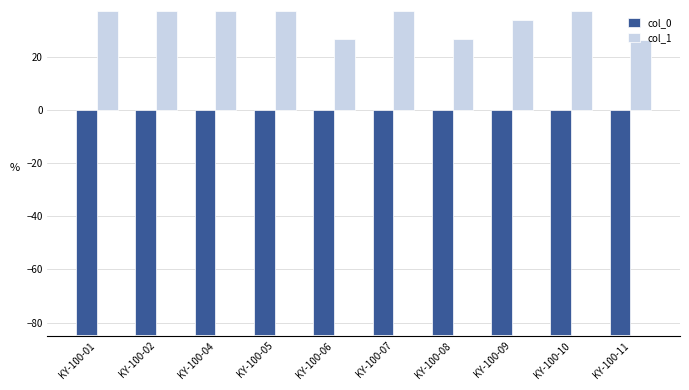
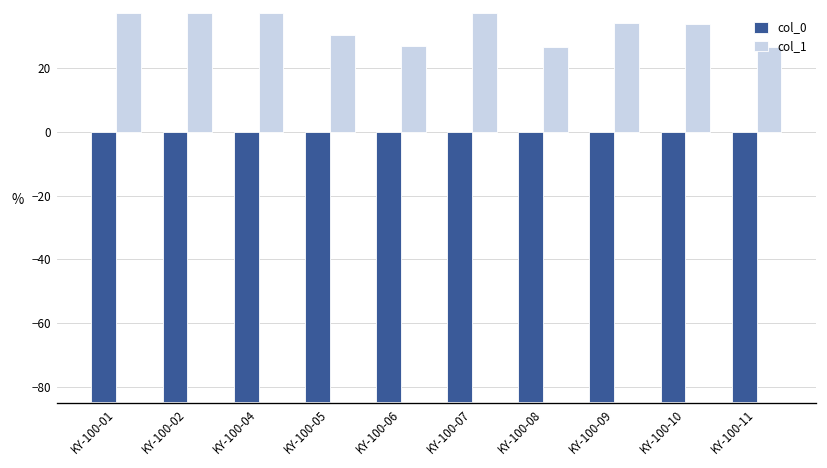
col_1, KY-100-05: 37 -> 30
col_1, KY-100-10: 37 -> 34
